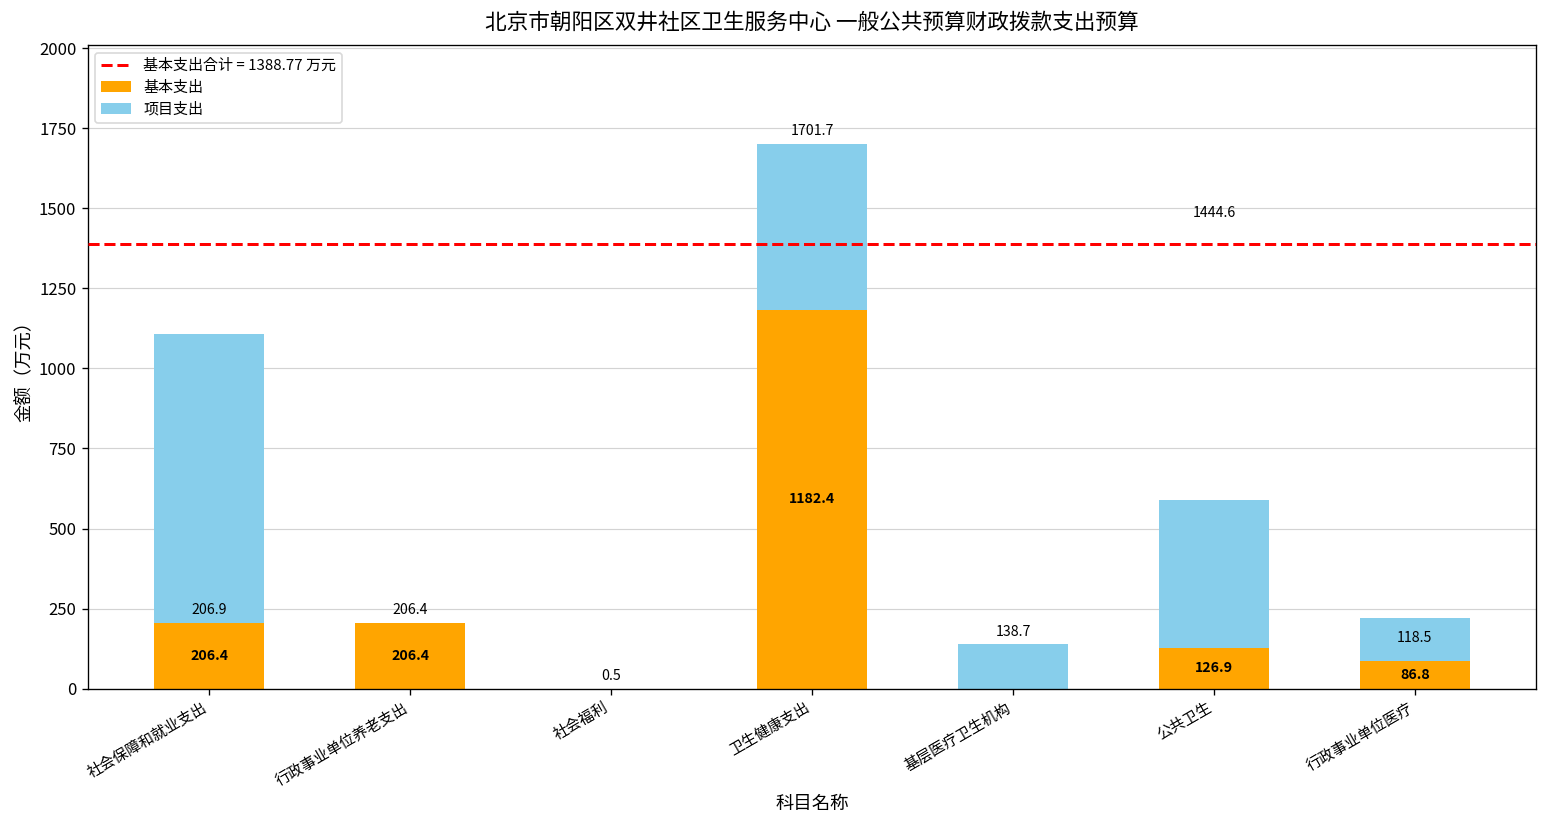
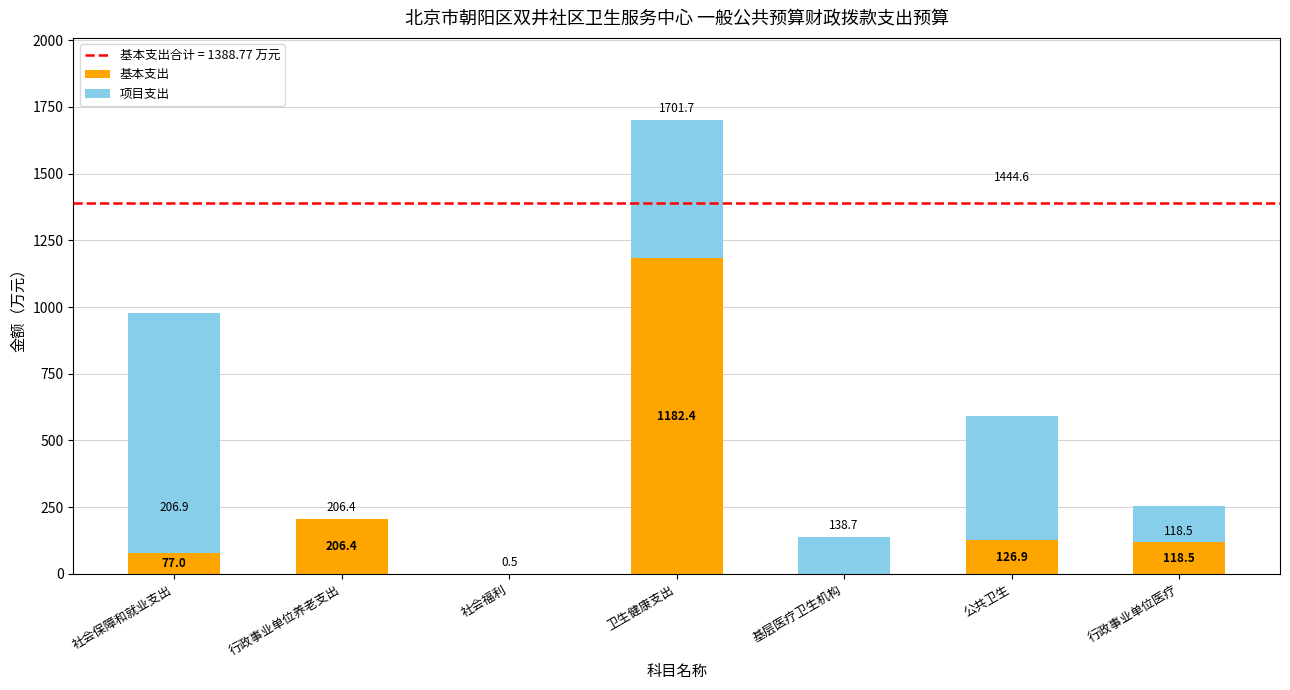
基本支出, 社会保障和就业支出: 206.4 -> 77.0
基本支出, 行政事业单位医疗: 86.8 -> 118.5
